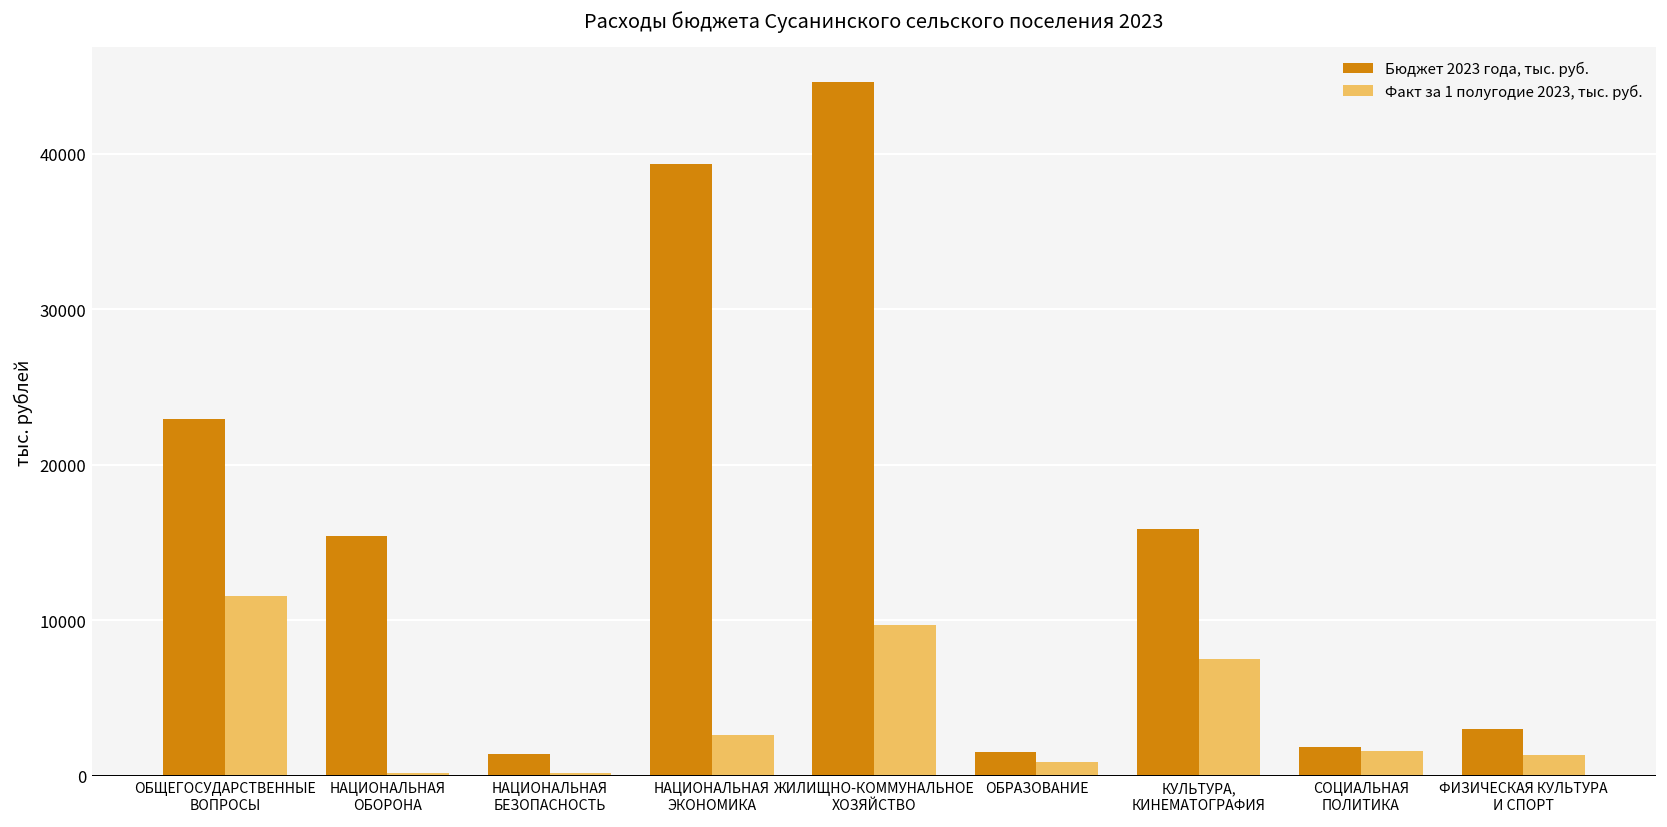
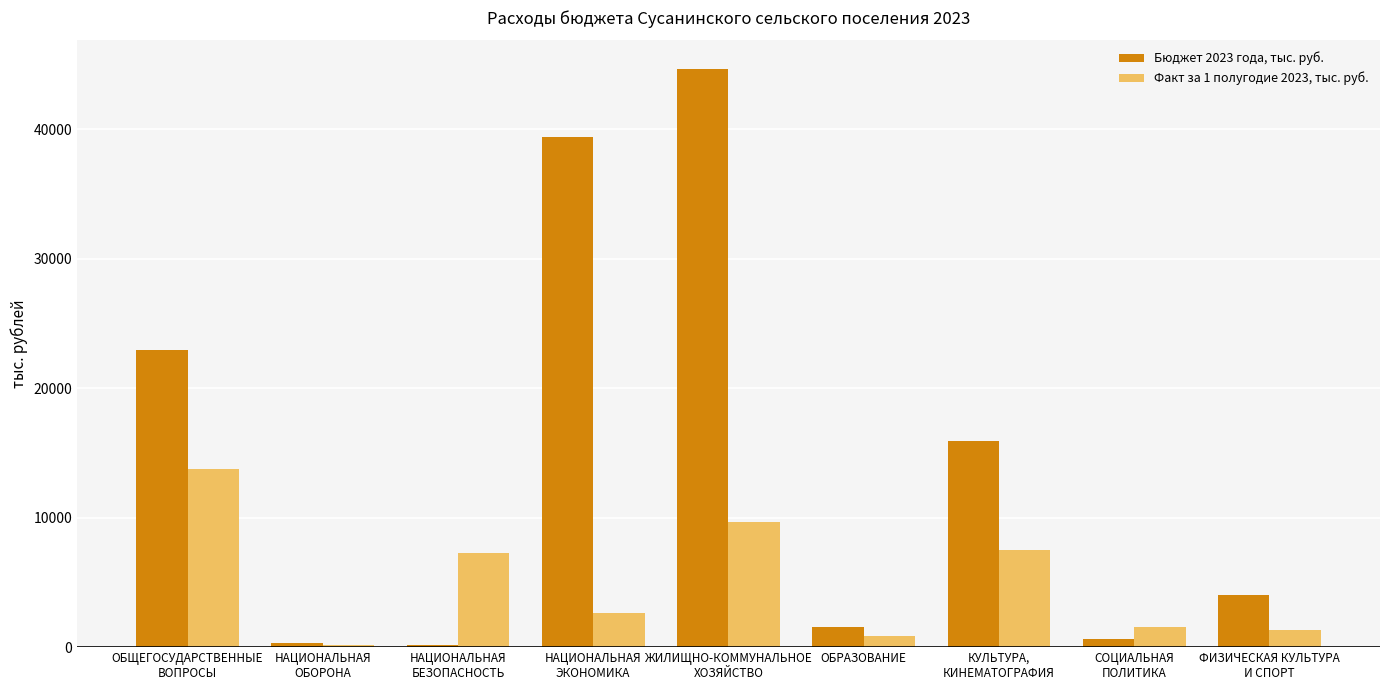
Факт за 1 полугодие 2023, тыс. руб., ОБЩЕГОСУДАРСТВЕННЫЕ ВОПРОСЫ: 11600 -> 13800
Бюджет 2023 года, тыс. руб., НАЦИОНАЛЬНАЯ ОБОРОНА: 15400 -> 300
Бюджет 2023 года, тыс. руб., НАЦИОНАЛЬНАЯ БЕЗОПАСНОСТЬ: 1400 -> 200
Факт за 1 полугодие 2023, тыс. руб., НАЦИОНАЛЬНАЯ БЕЗОПАСНОСТЬ: 200 -> 7300
Бюджет 2023 года, тыс. руб., СОЦИАЛЬНАЯ ПОЛИТИКА: 1800 -> 700
Бюджет 2023 года, тыс. руб., ФИЗИЧЕСКАЯ КУЛЬТУРА И СПОРТ: 3000 -> 4000
